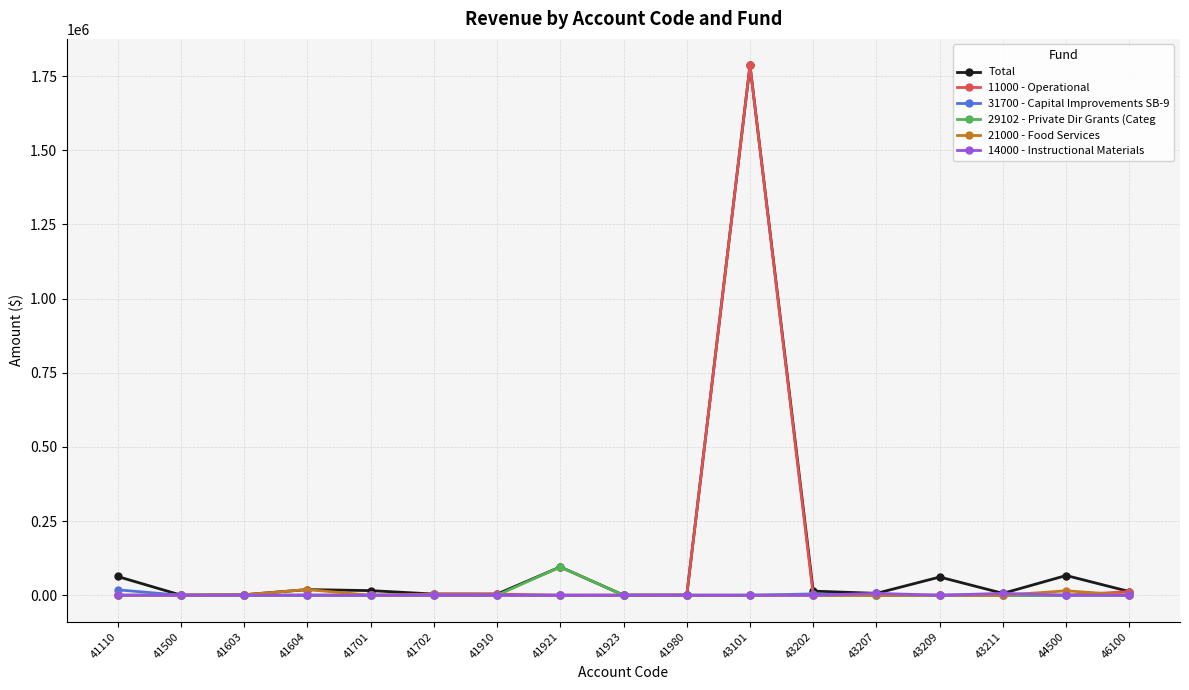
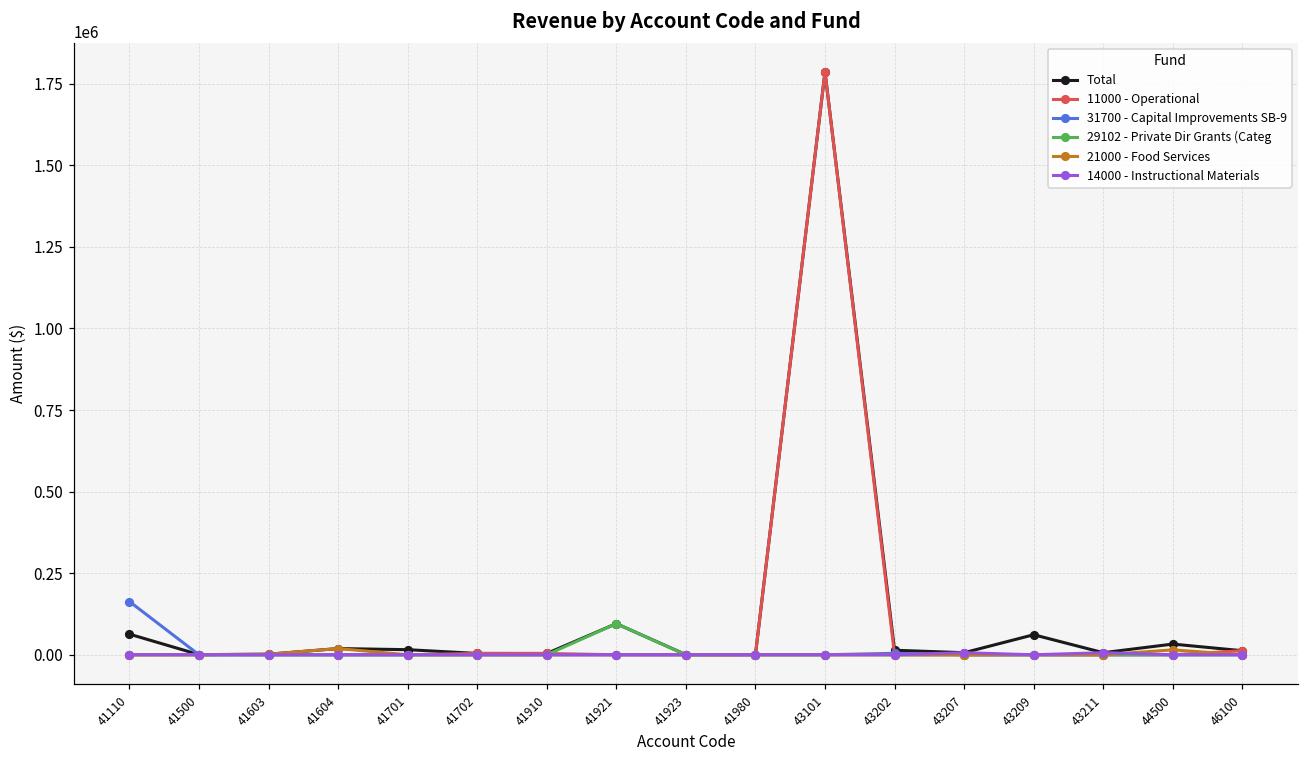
31700 - Capital Improvements SB-9, 41110: 20000 -> 160000
Total, 44500: 70000 -> 30000
